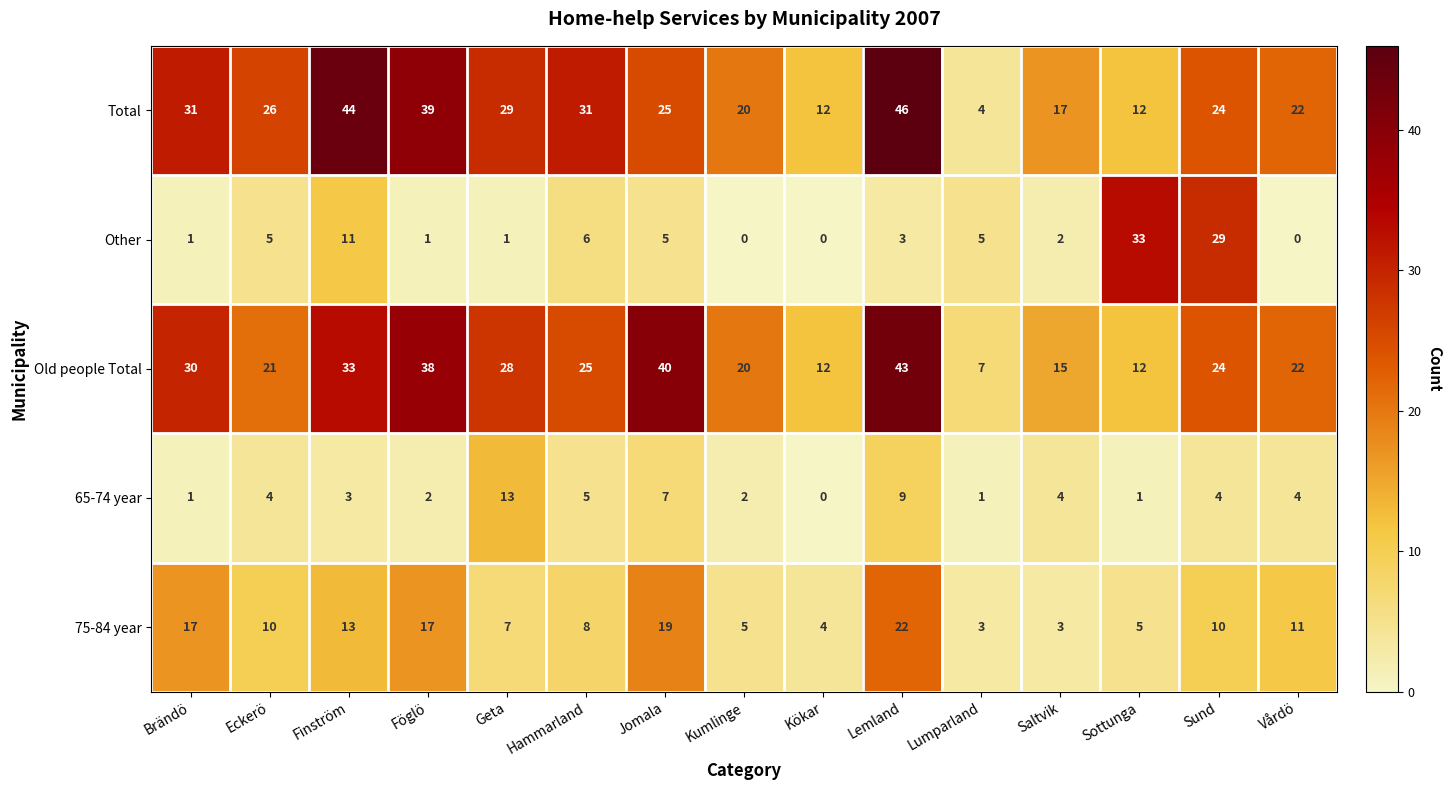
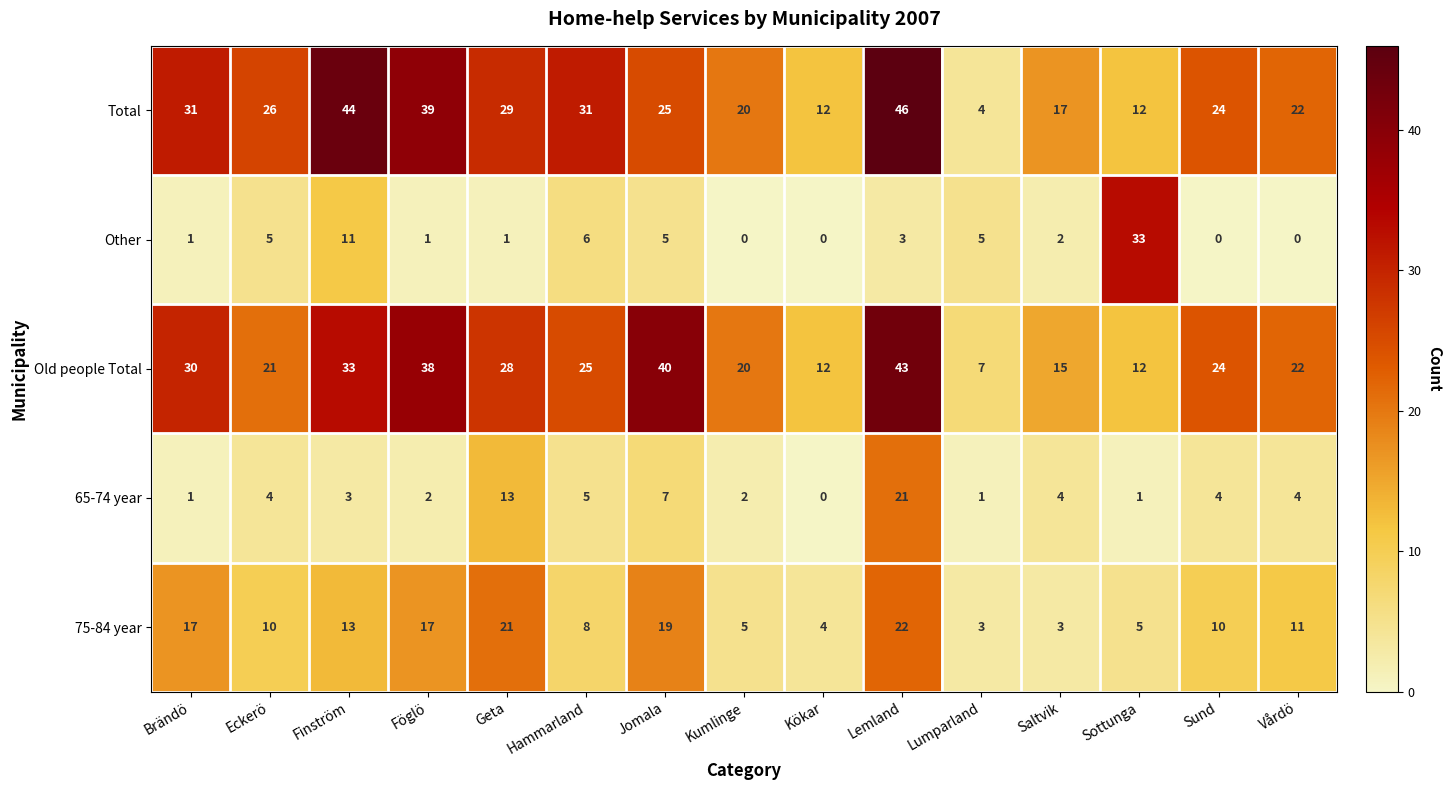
Other, Sund: 29 -> 0
65-74 year, Lemland: 9 -> 21
75-84 year, Geta: 7 -> 21
